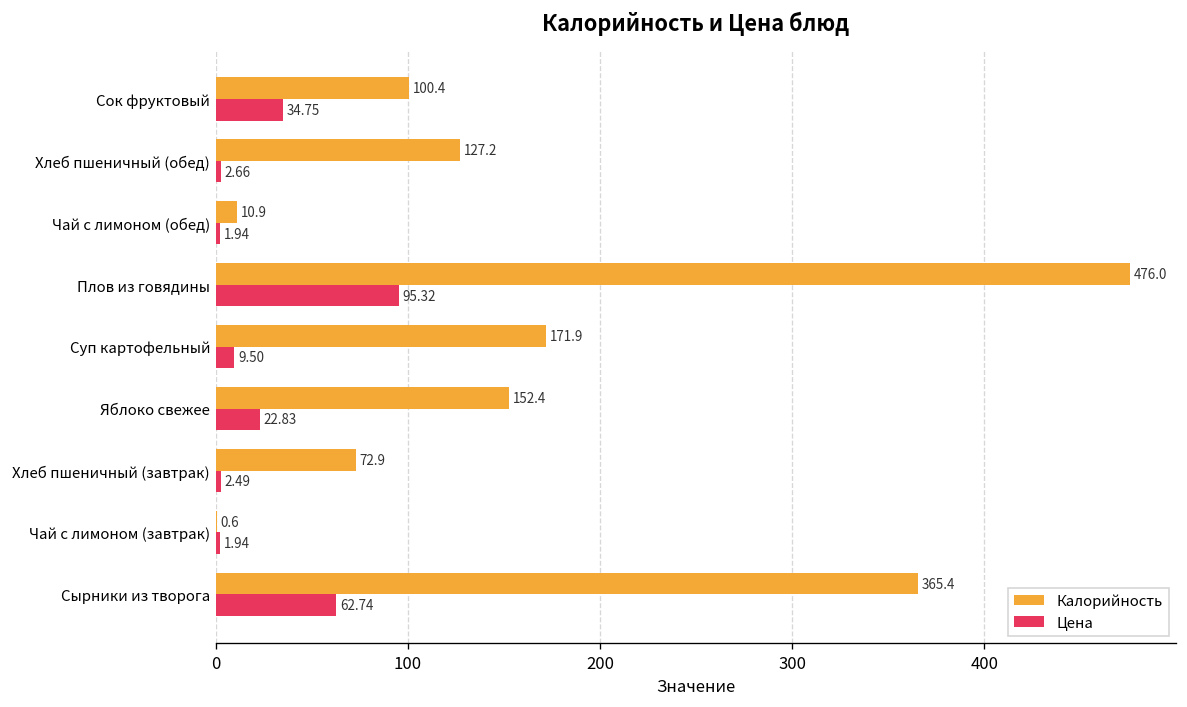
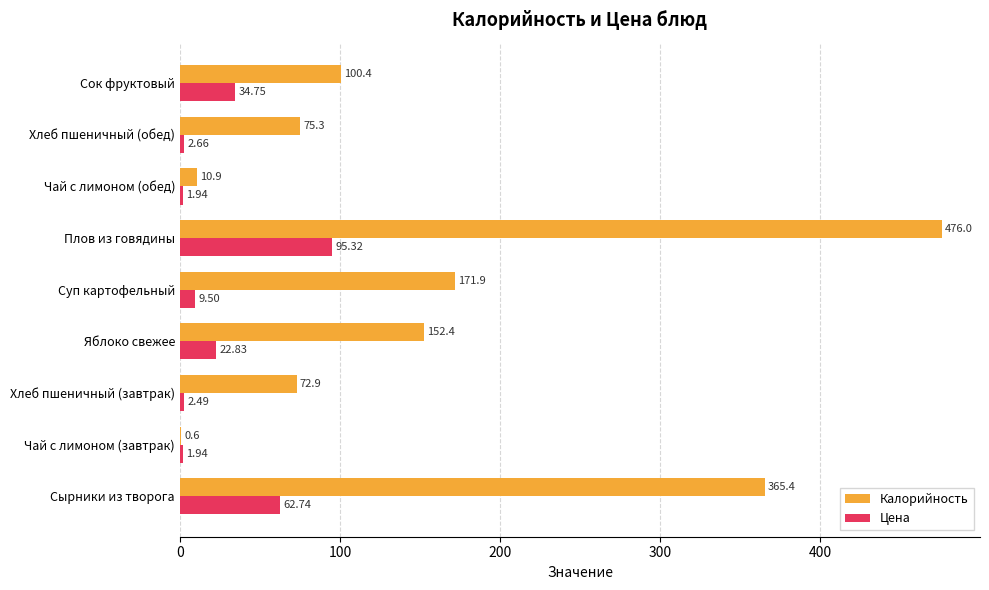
Калорийность, Хлеб пшеничный (обед): 127.2 -> 75.3
